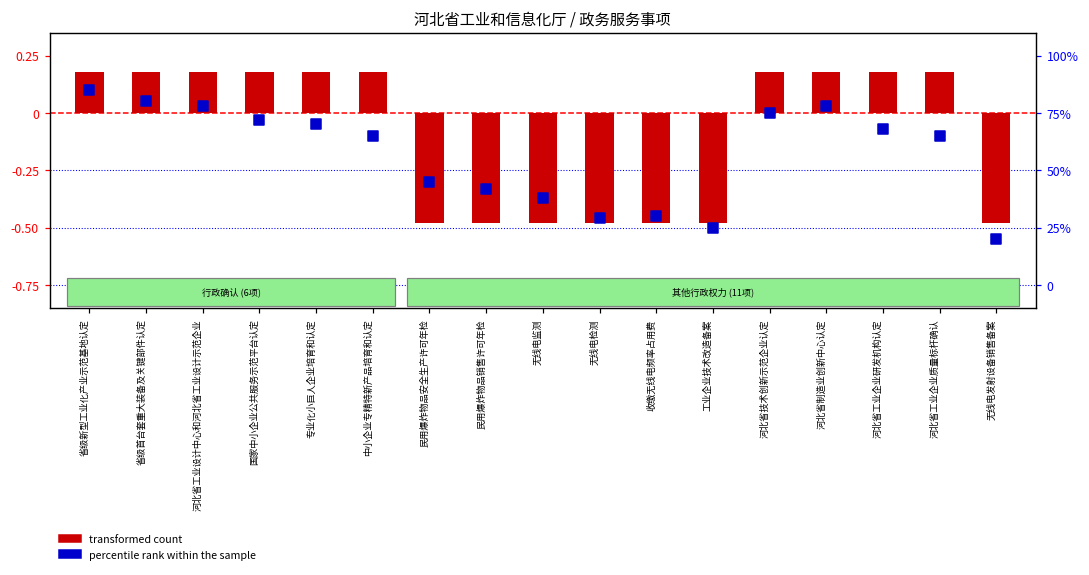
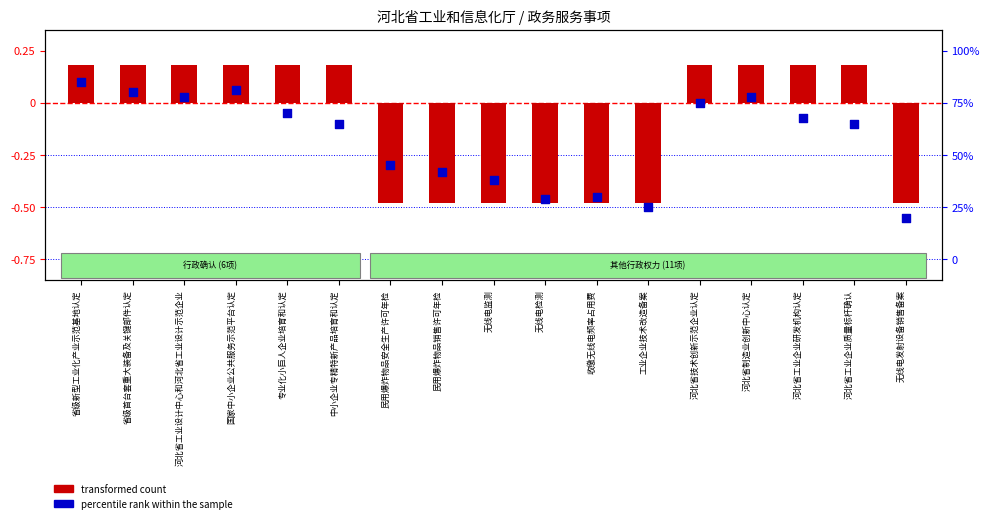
percentile rank within the sample, 国家中小企业公共服务示范平台认定: -0.03 -> 0.06
